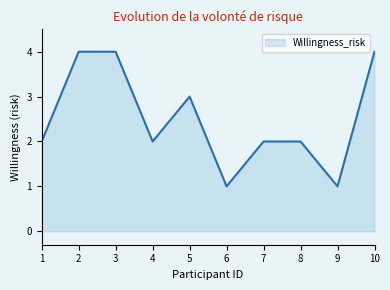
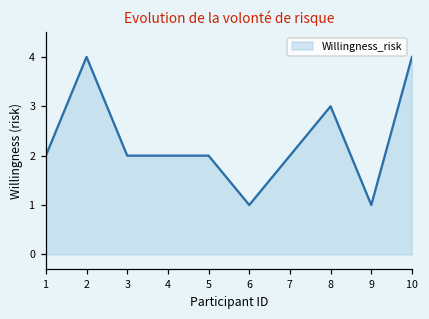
3: 4 -> 2
5: 3 -> 2
8: 2 -> 3
